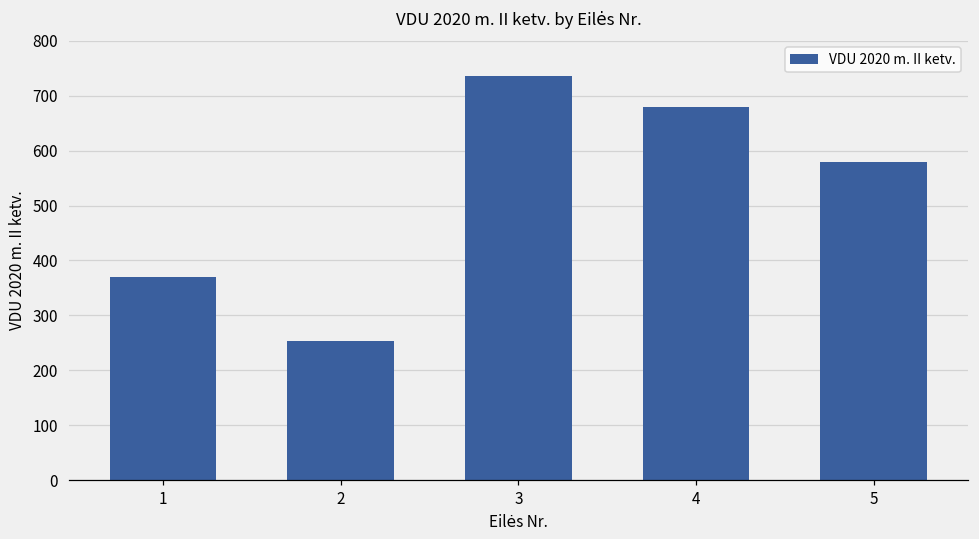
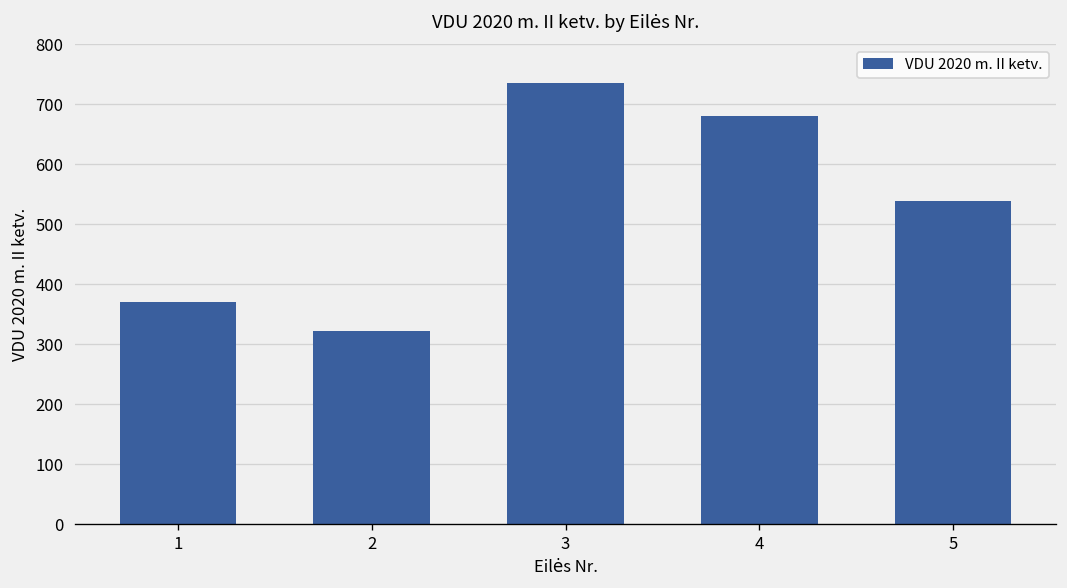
2: 250 -> 320
5: 580 -> 540
